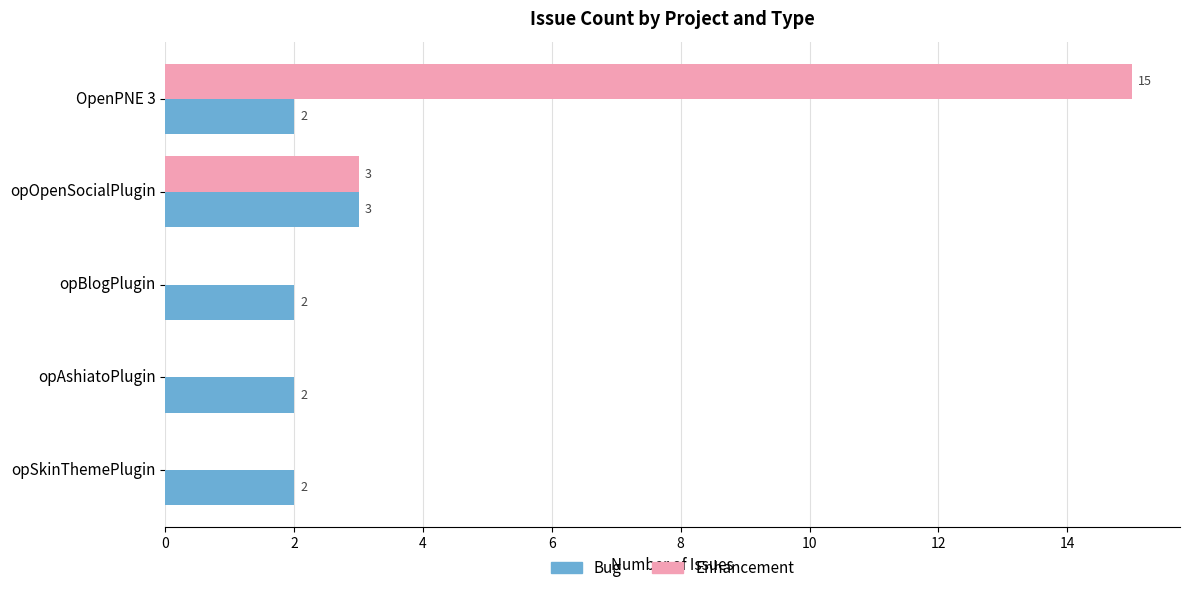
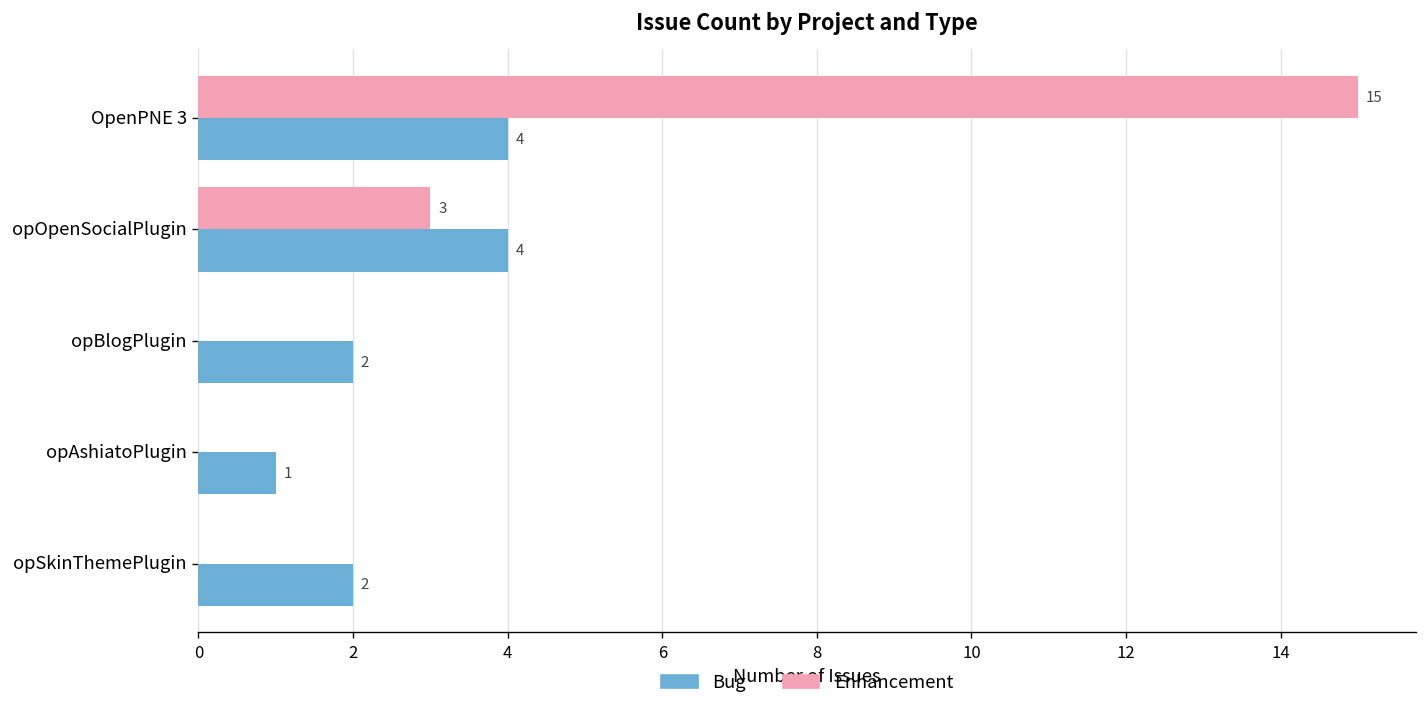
Bug, OpenPNE 3: 2 -> 4
Bug, opOpenSocialPlugin: 3 -> 4
Bug, opAshiatoPlugin: 2 -> 1
